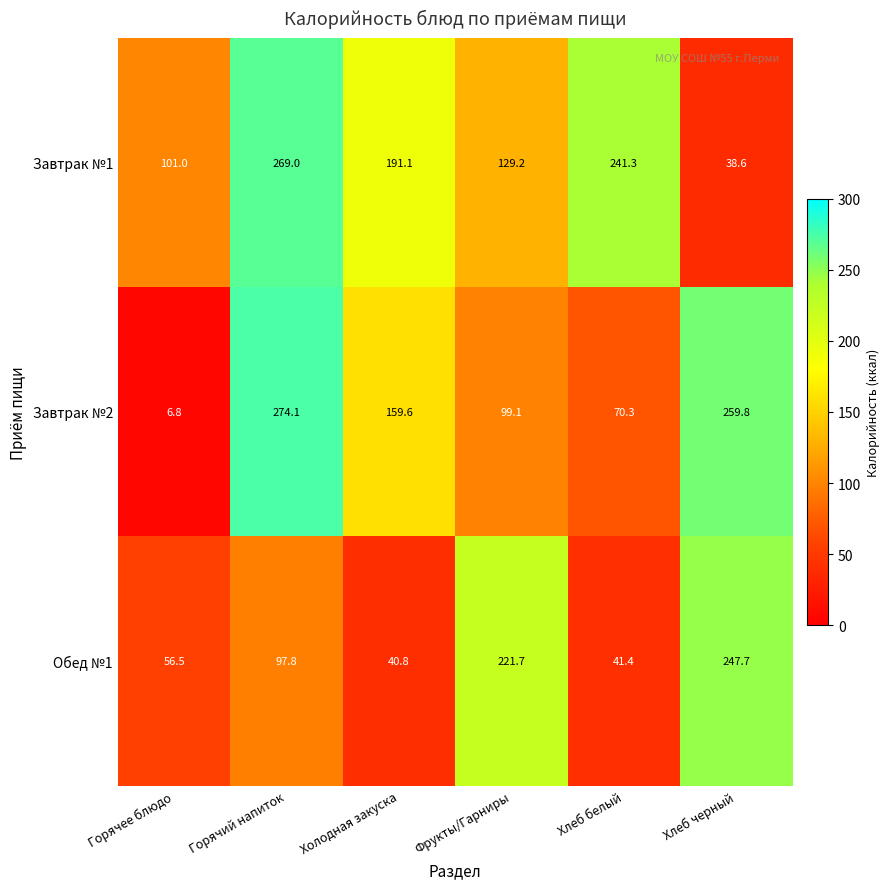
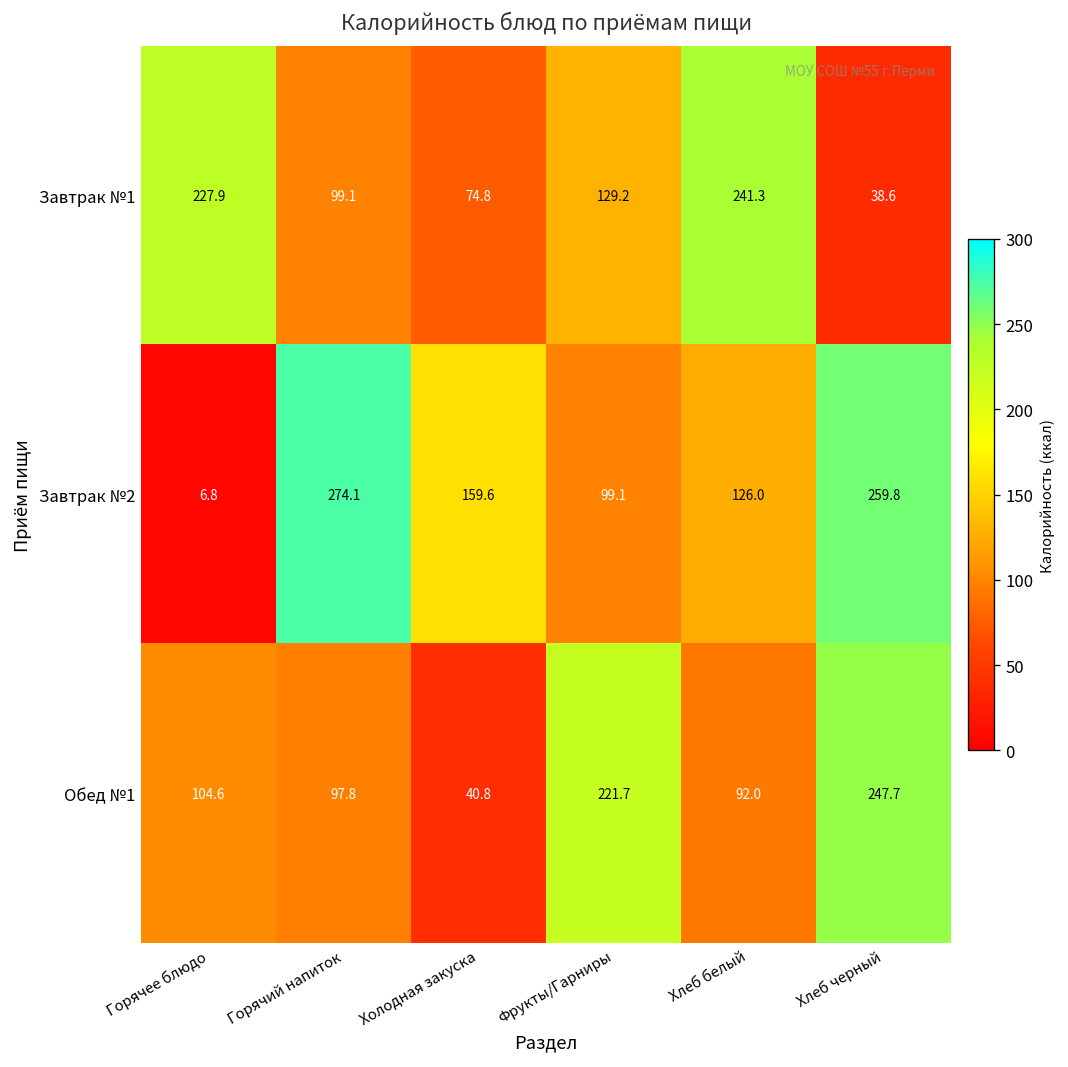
Завтрак №1, Горячее блюдо: 101.0 -> 227.9
Завтрак №1, Горячий напиток: 269.0 -> 99.1
Завтрак №1, Холодная закуска: 191.1 -> 74.8
Завтрак №2, Хлеб белый: 70.3 -> 126.0
Обед №1, Горячее блюдо: 56.5 -> 104.6
Обед №1, Хлеб белый: 41.4 -> 92.0
